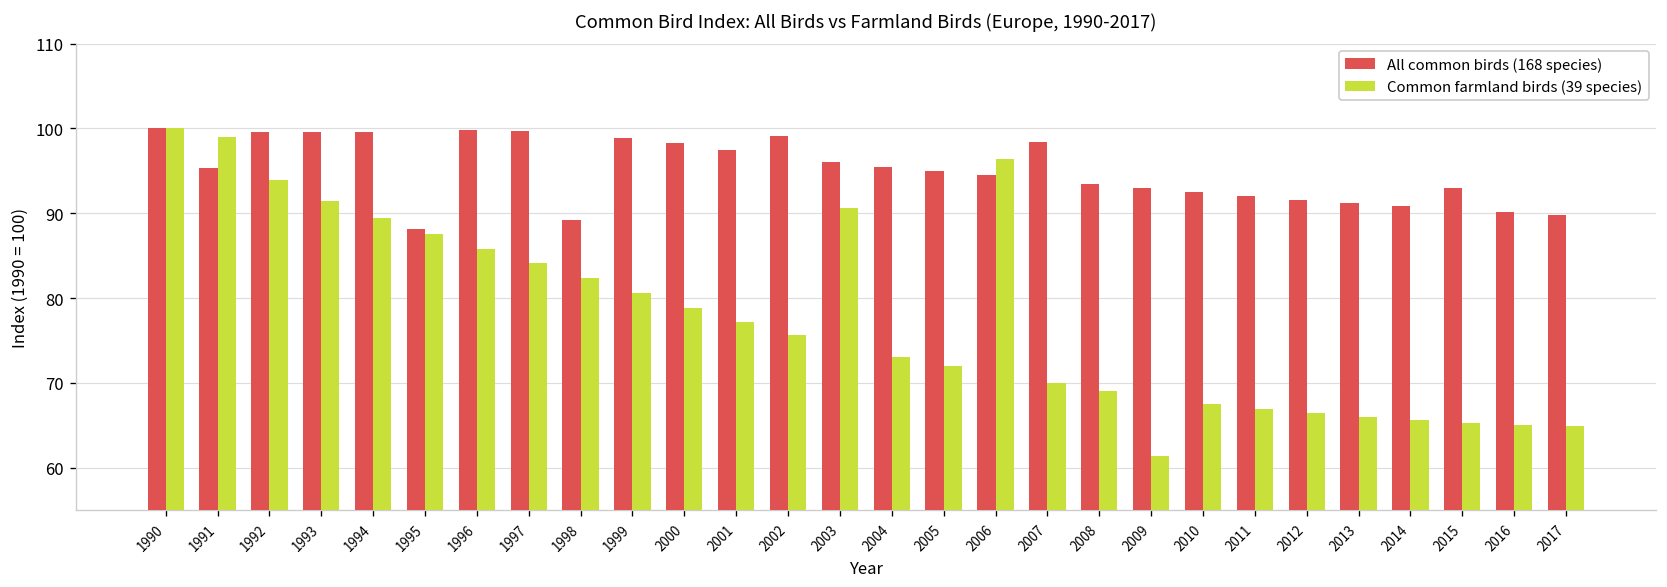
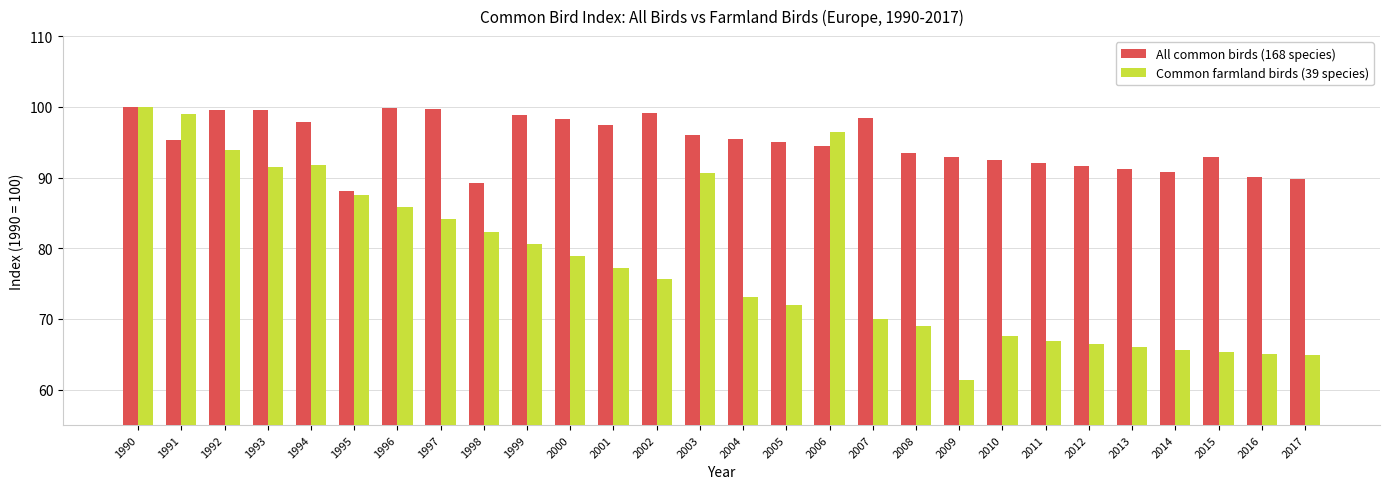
All common birds (168 species), 1994: 100 -> 98
Common farmland birds (39 species), 1994: 89 -> 92
